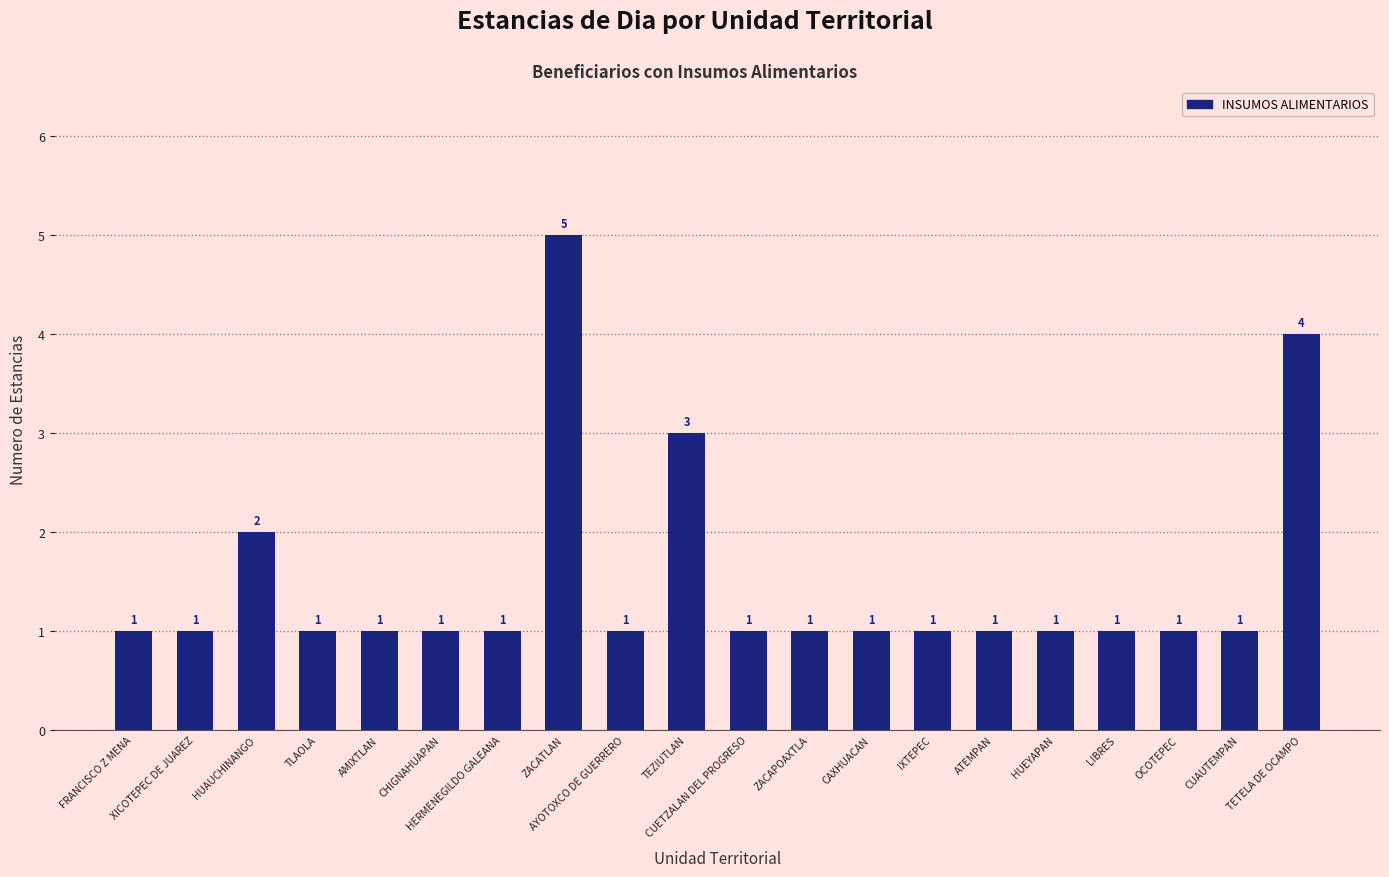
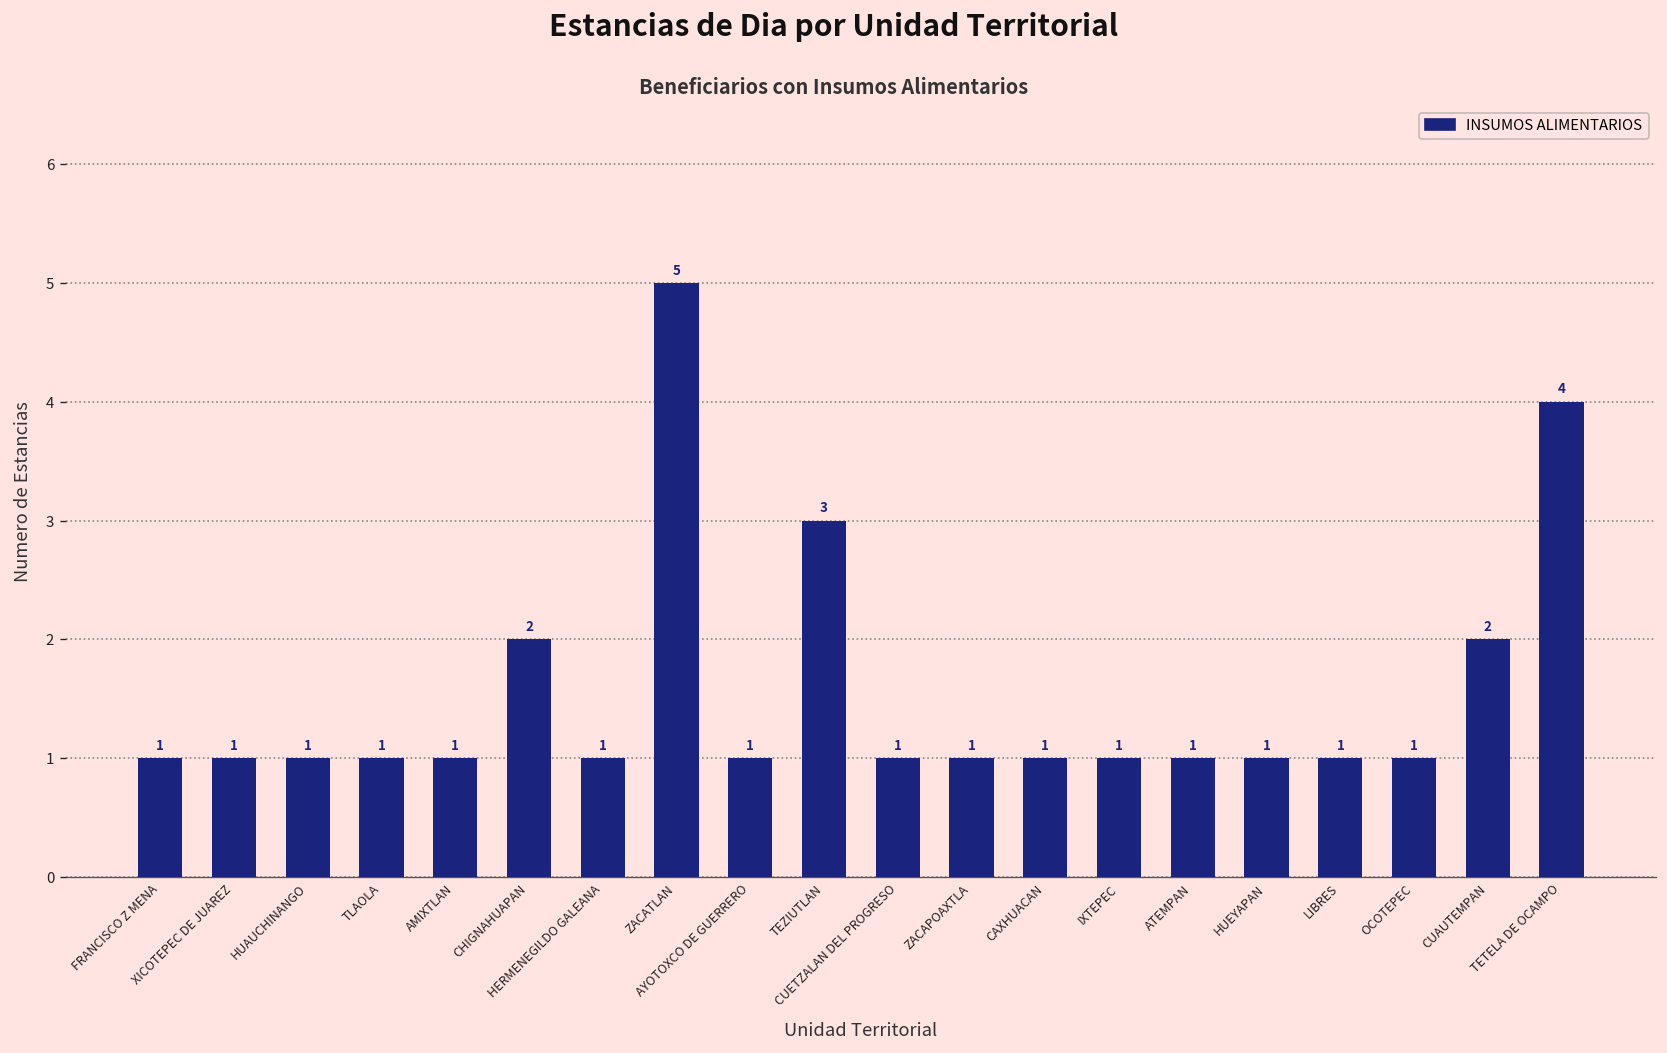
HUAUCHINANGO: 2 -> 1
CHIGNAHUAPAN: 1 -> 2
CUAUTEMPAN: 1 -> 2
